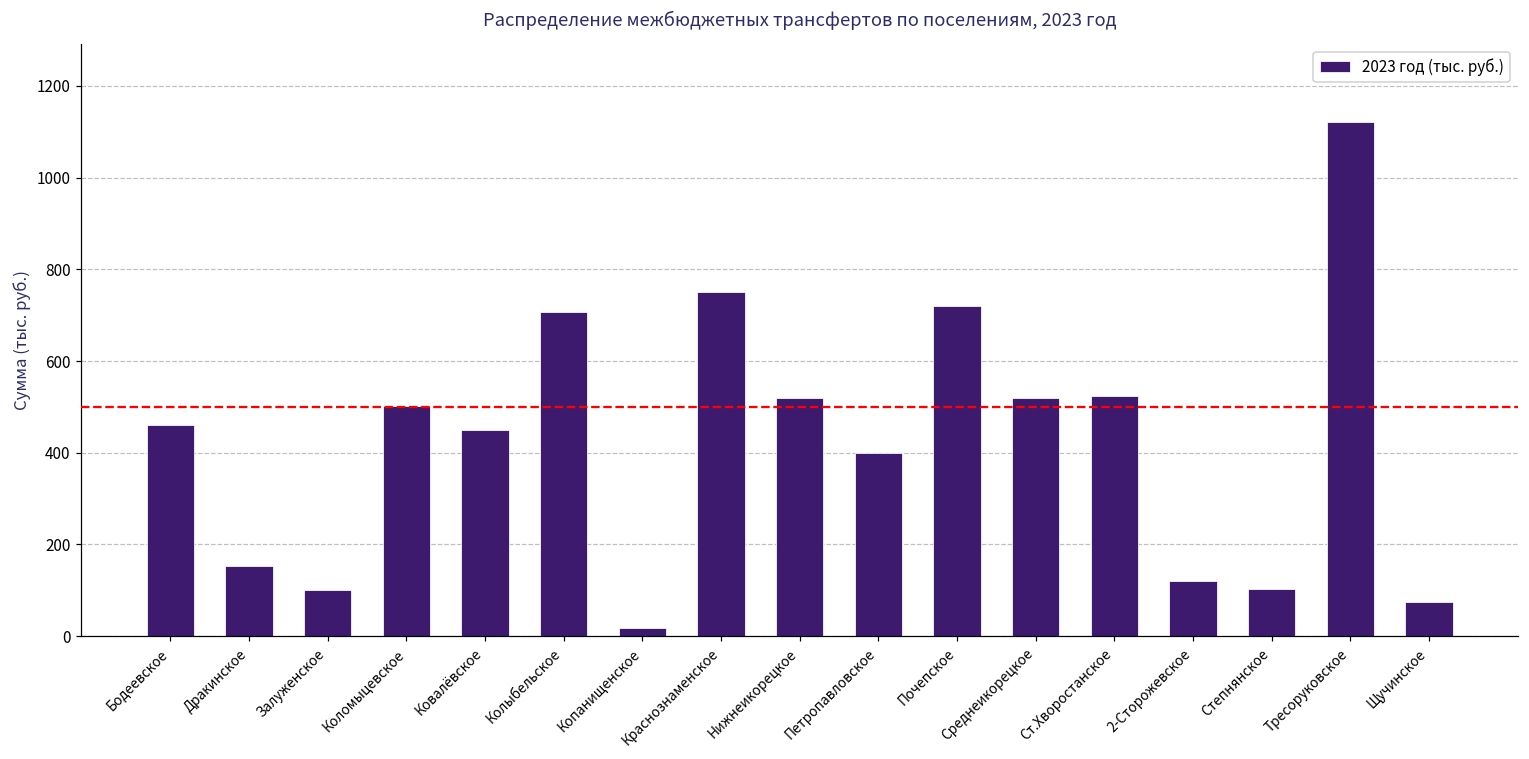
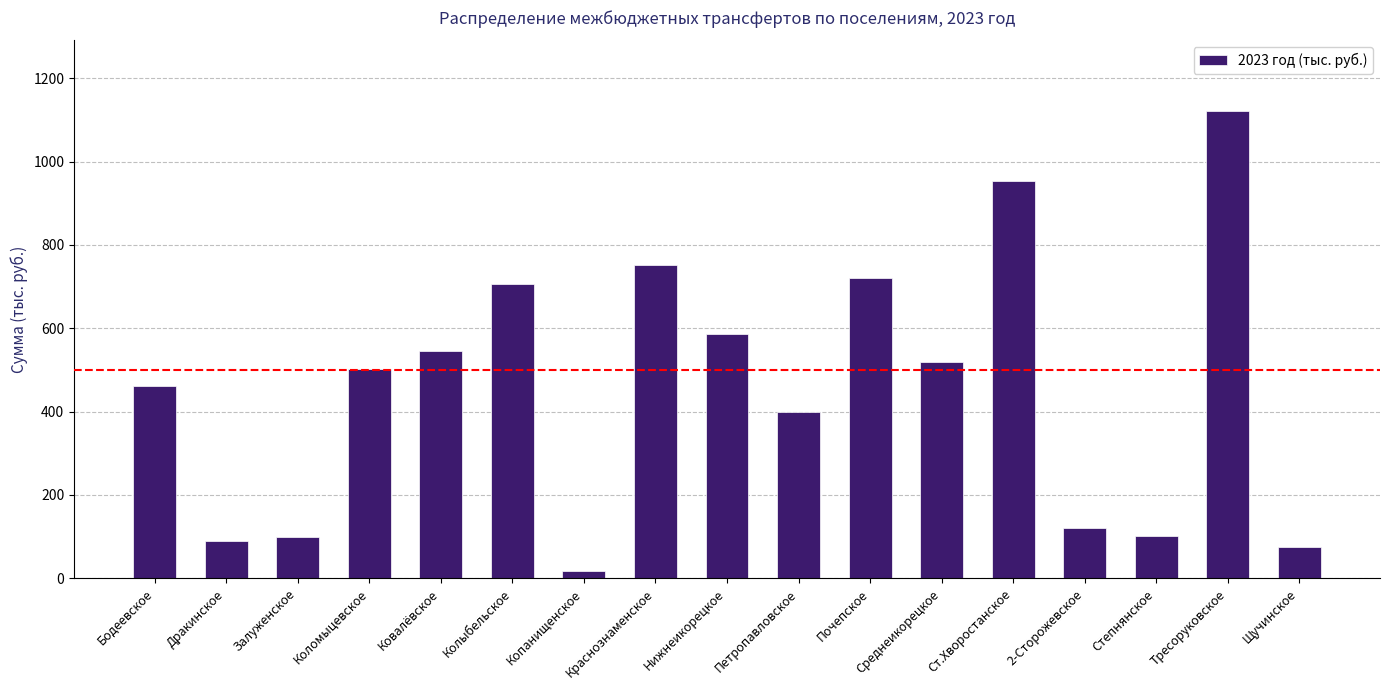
Дракинское: 150 -> 90
Ковалёвское: 450 -> 550
Нижнеикорецкое: 520 -> 590
Ст.Хворостанское: 520 -> 950
